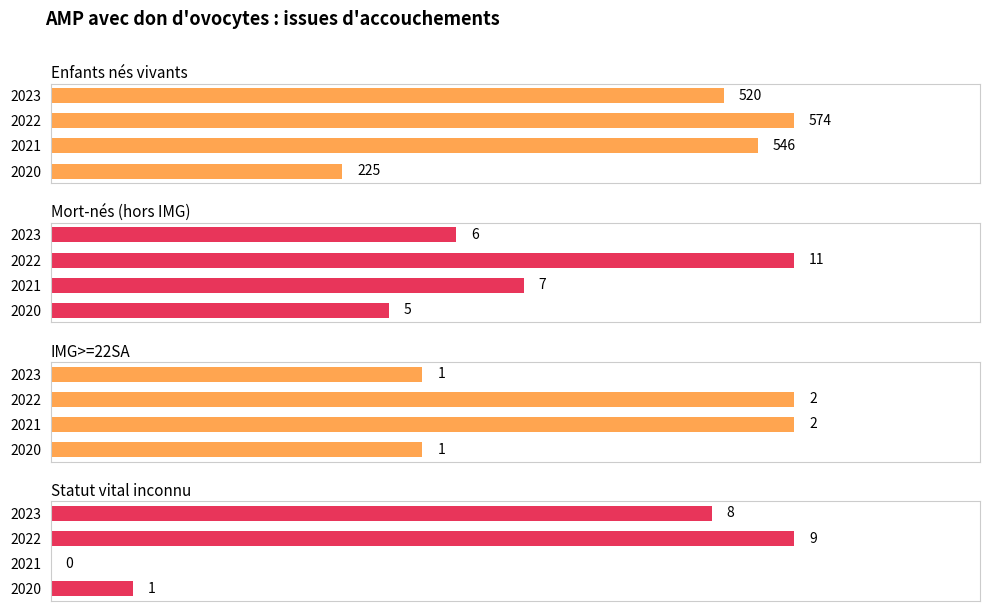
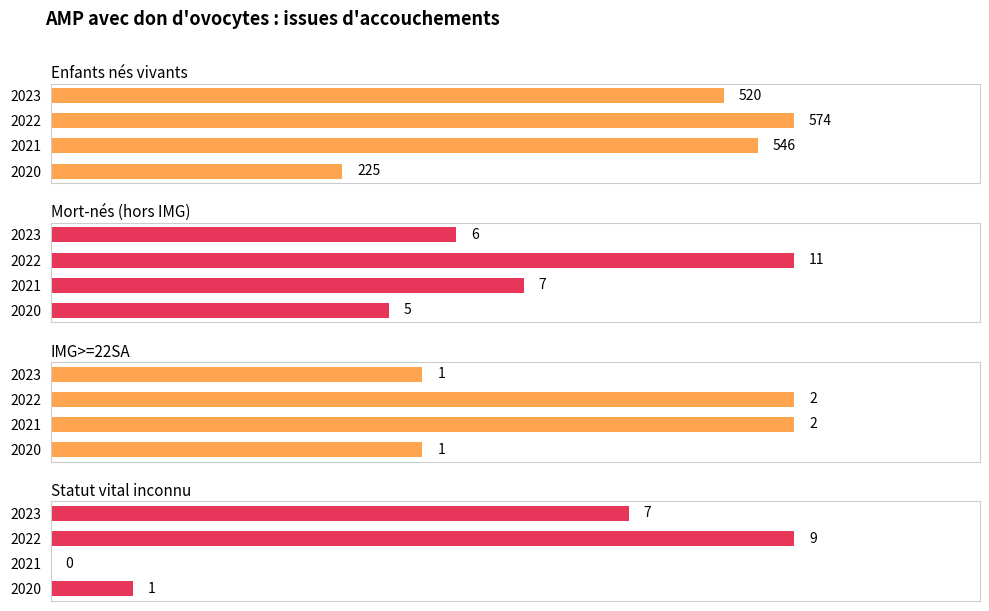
Statut vital inconnu, 2023: 8 -> 7
